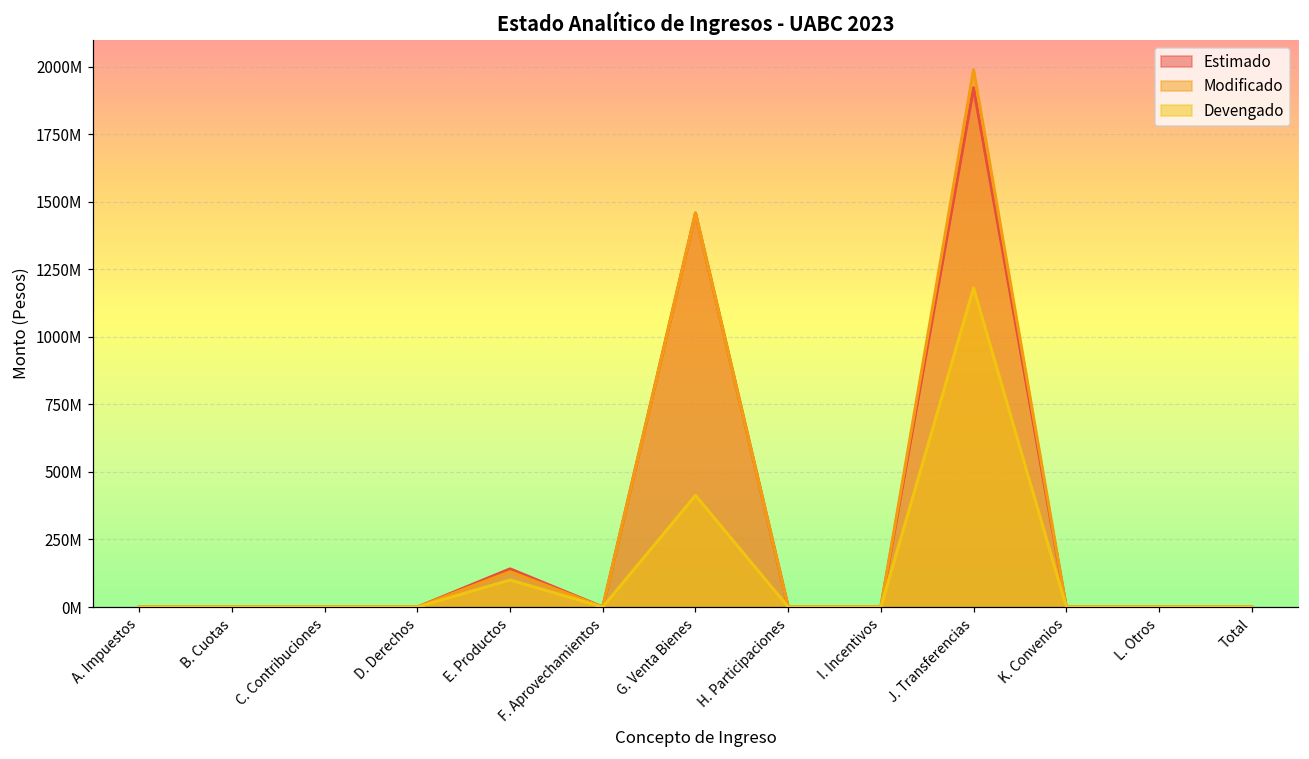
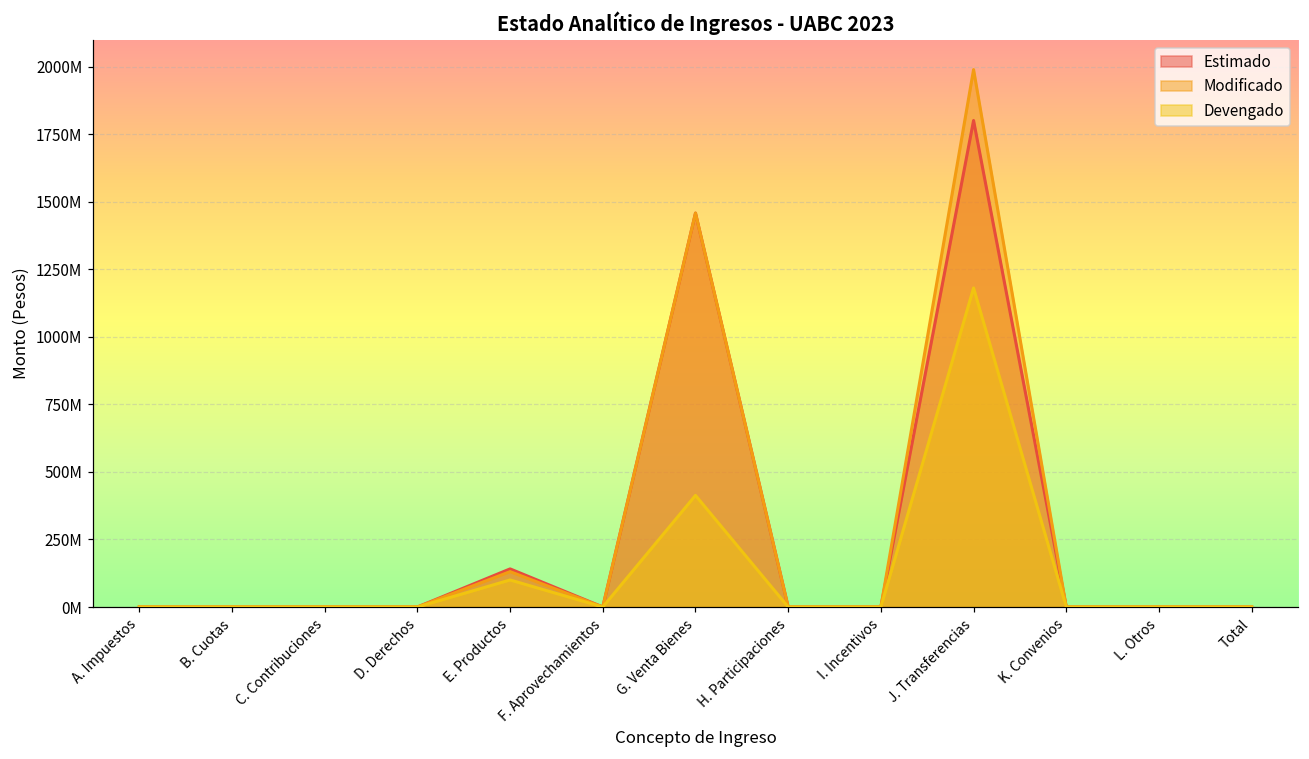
Estimado, J. Transferencias: 1920000000 -> 1800000000
